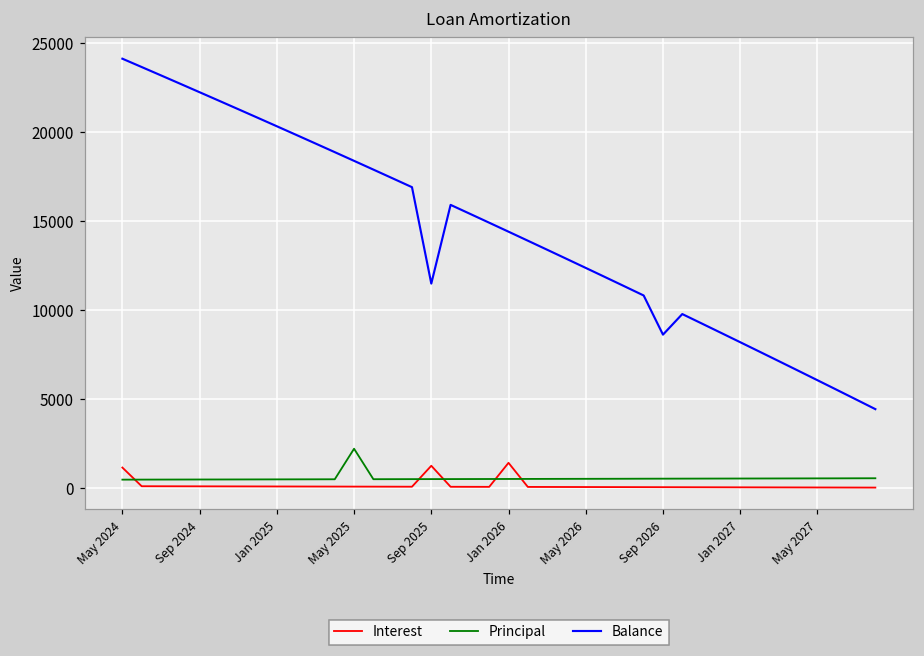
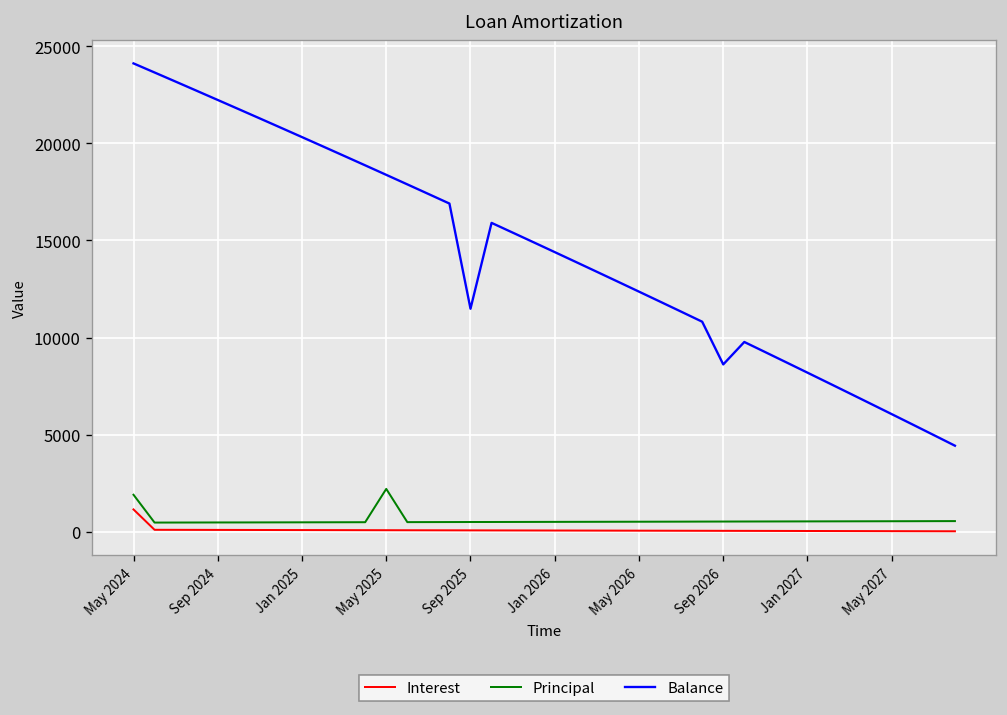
Principal, May 2024: 500 -> 1900
Interest, Sep 2025: 1200 -> 100
Interest, Jan 2026: 1400 -> 100
